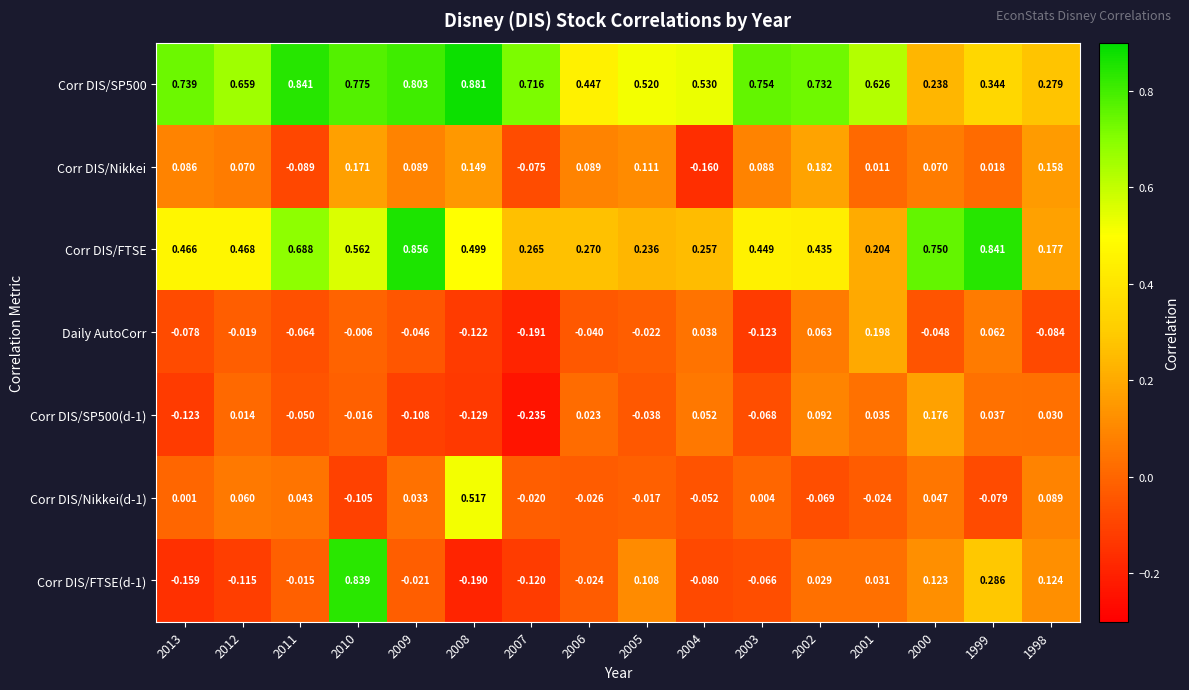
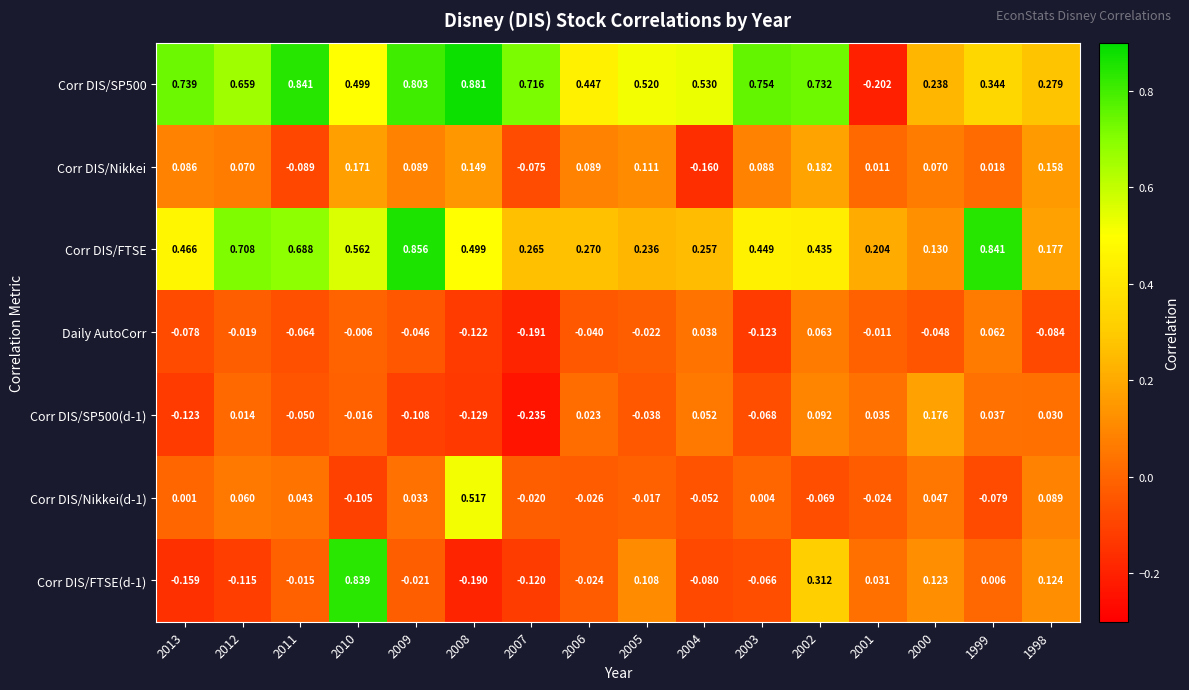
Corr DIS/SP500, 2010: 0.775 -> 0.499
Corr DIS/SP500, 2001: 0.626 -> -0.202
Corr DIS/FTSE, 2012: 0.468 -> 0.708
Corr DIS/FTSE, 2000: 0.750 -> 0.130
Daily AutoCorr, 2001: 0.198 -> -0.011
Corr DIS/FTSE(d-1), 2002: 0.029 -> 0.312
Corr DIS/FTSE(d-1), 1999: 0.286 -> 0.006
